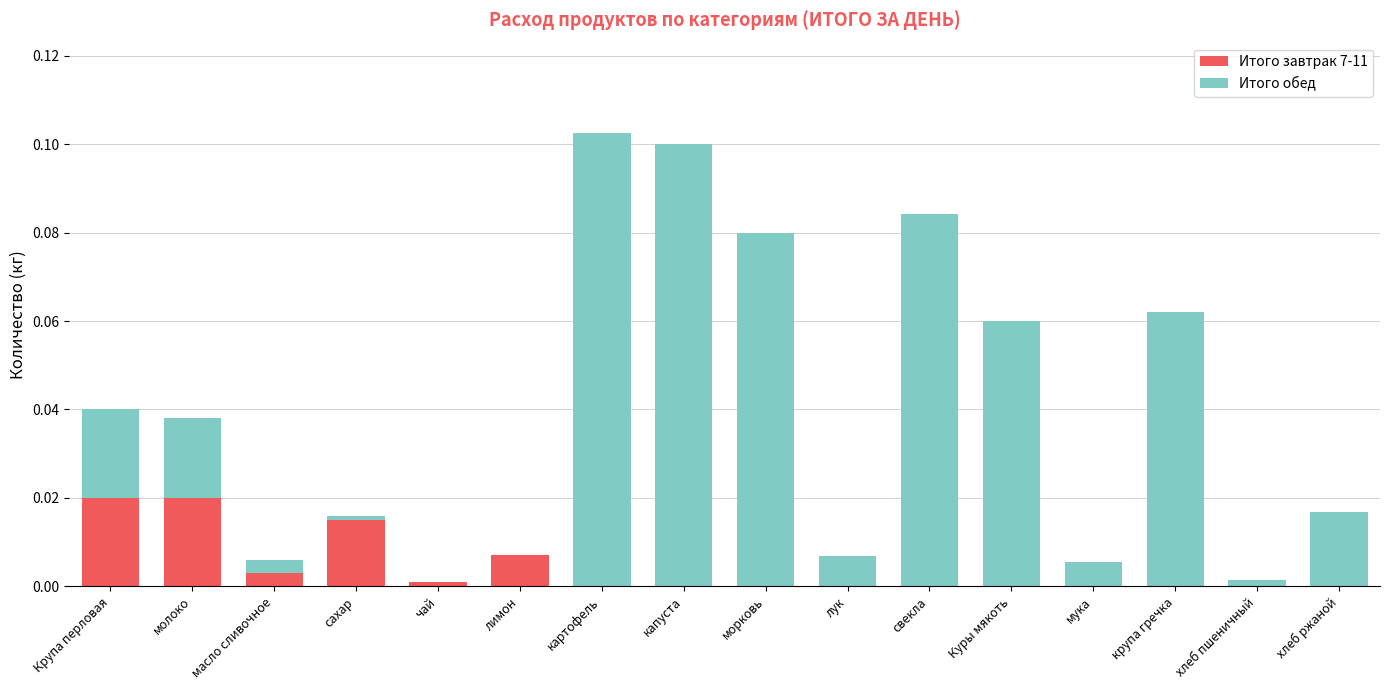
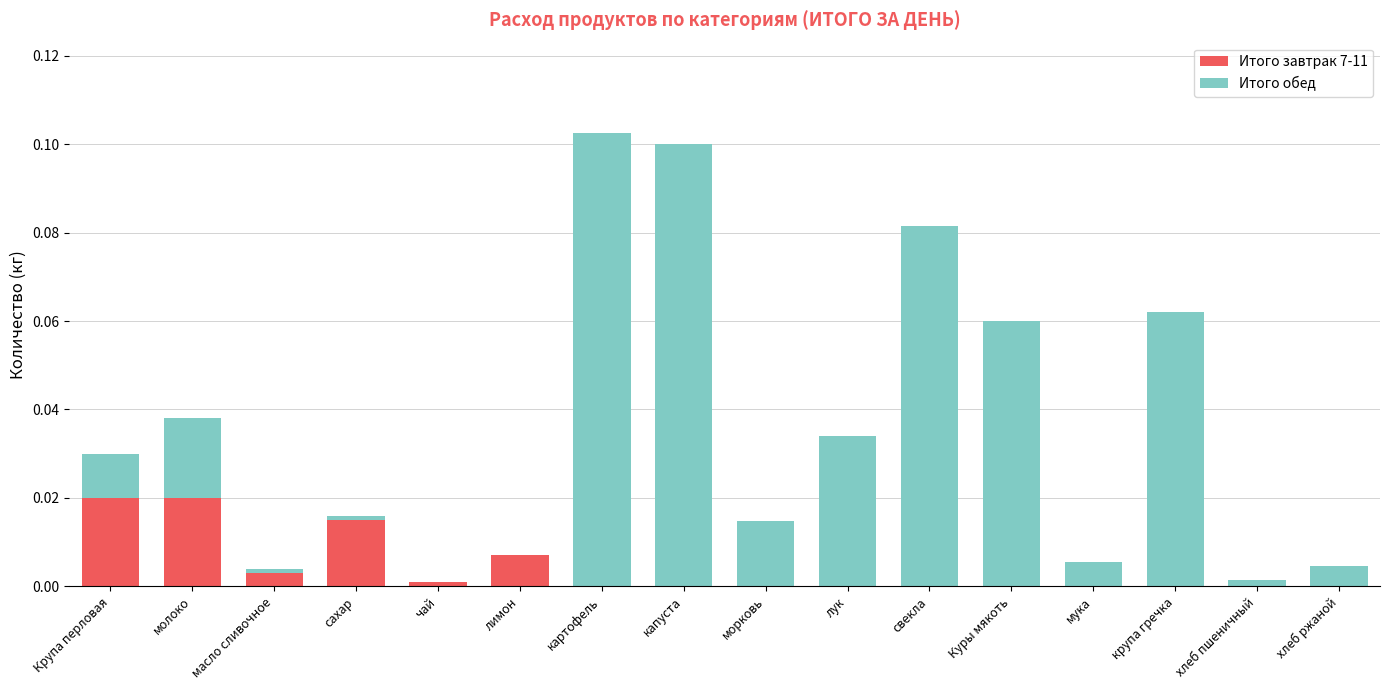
Итого обед, Крупа перловая: 0.02 -> 0.01
Итого обед, масло сливочное: 0.003 -> 0.001
Итого обед, морковь: 0.080 -> 0.015
Итого обед, лук: 0.007 -> 0.034
Итого обед, свекла: 0.084 -> 0.082
Итого обед, хлеб ржаной: 0.017 -> 0.005
